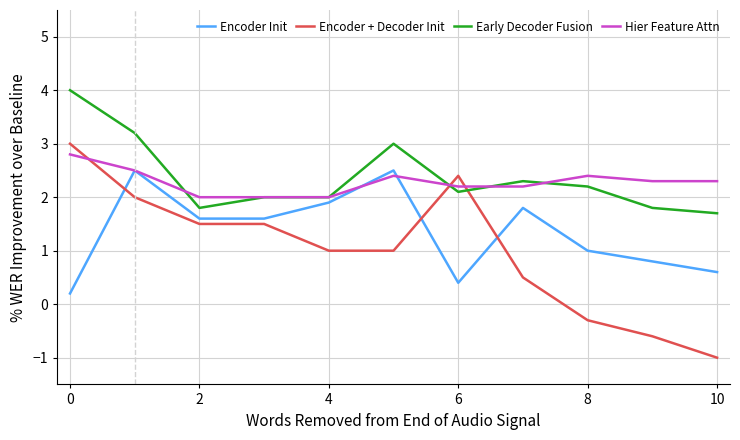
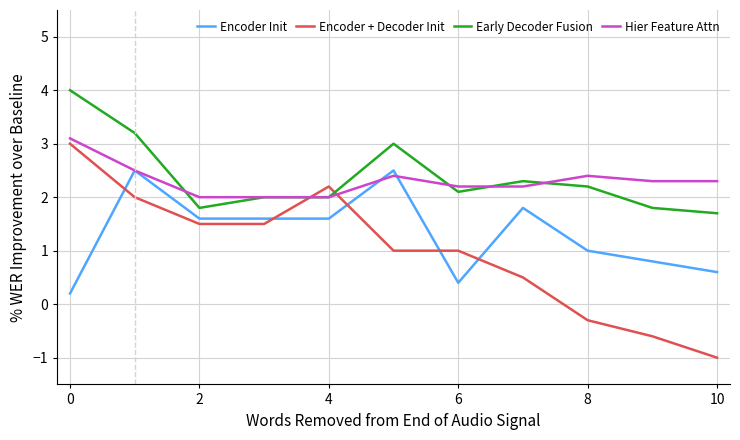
Hier Feature Attn, 0: 2.8 -> 3.1
Encoder Init, 4: 1.9 -> 1.6
Encoder + Decoder Init, 4: 1.0 -> 2.2
Encoder + Decoder Init, 6: 2.4 -> 1.0
